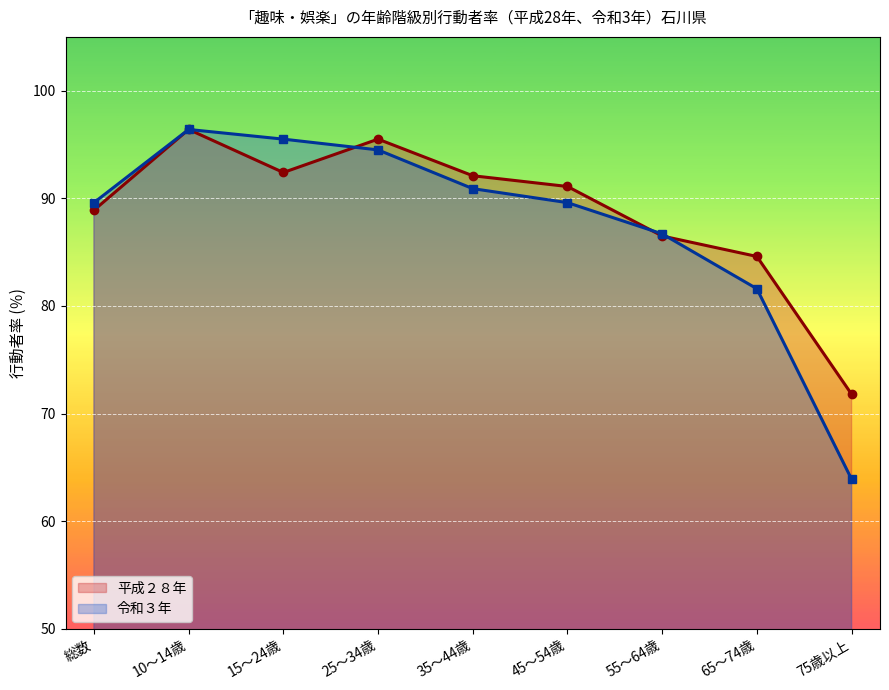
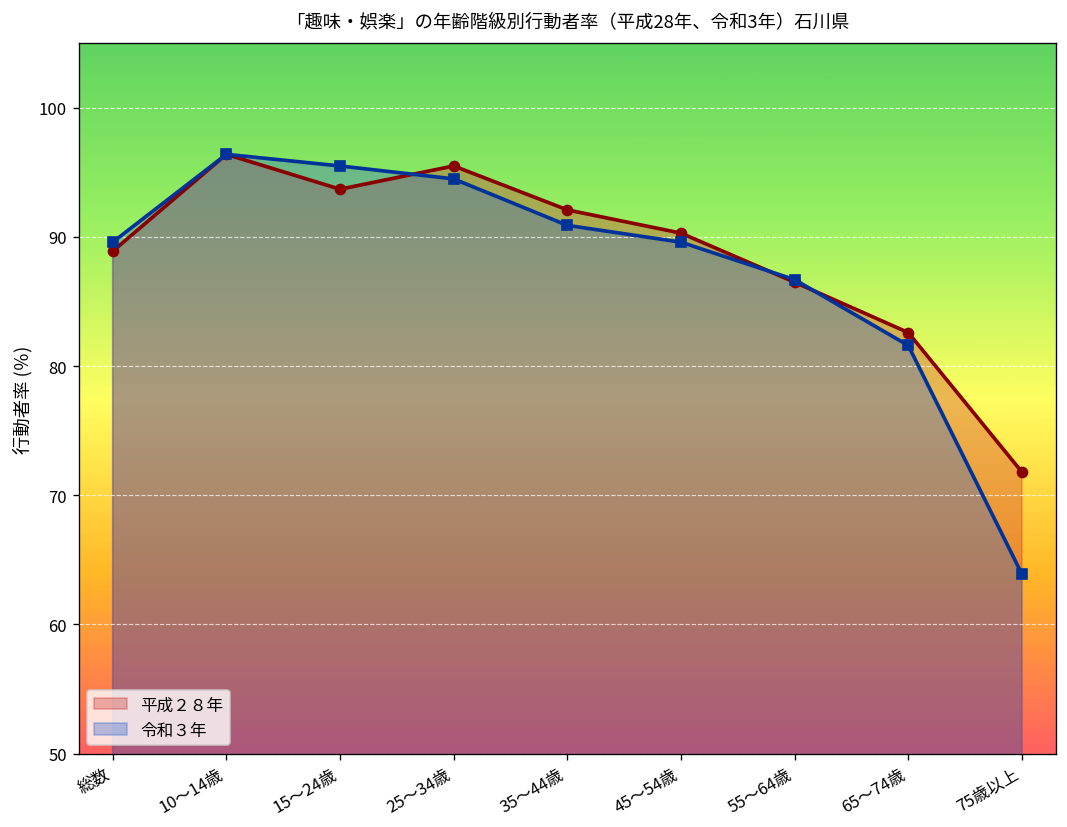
平成２８年, 15～24歳: 92.4 -> 93.7
平成２８年, 45～54歳: 91.1 -> 90.3
平成２８年, 65～74歳: 84.6 -> 82.6
